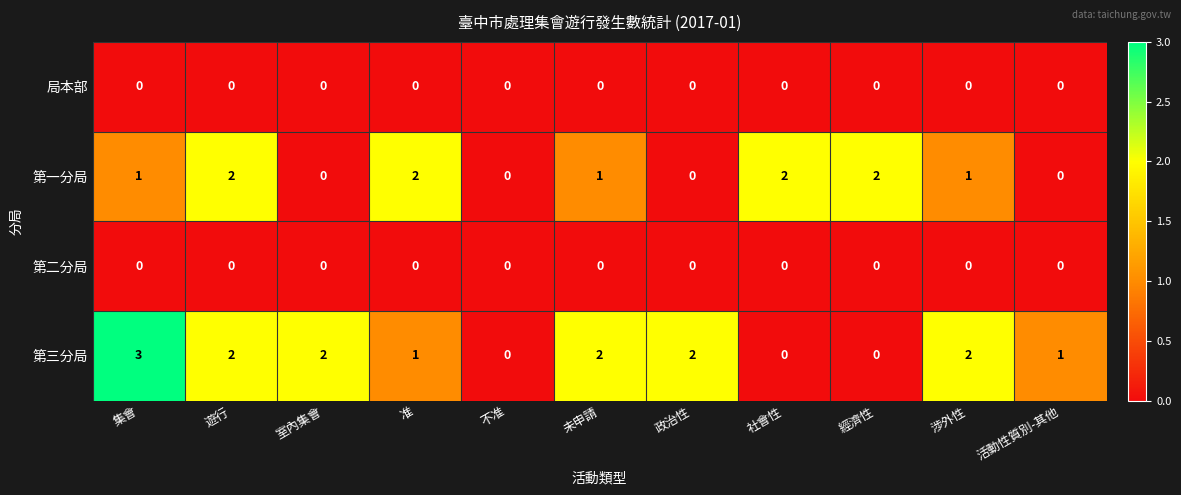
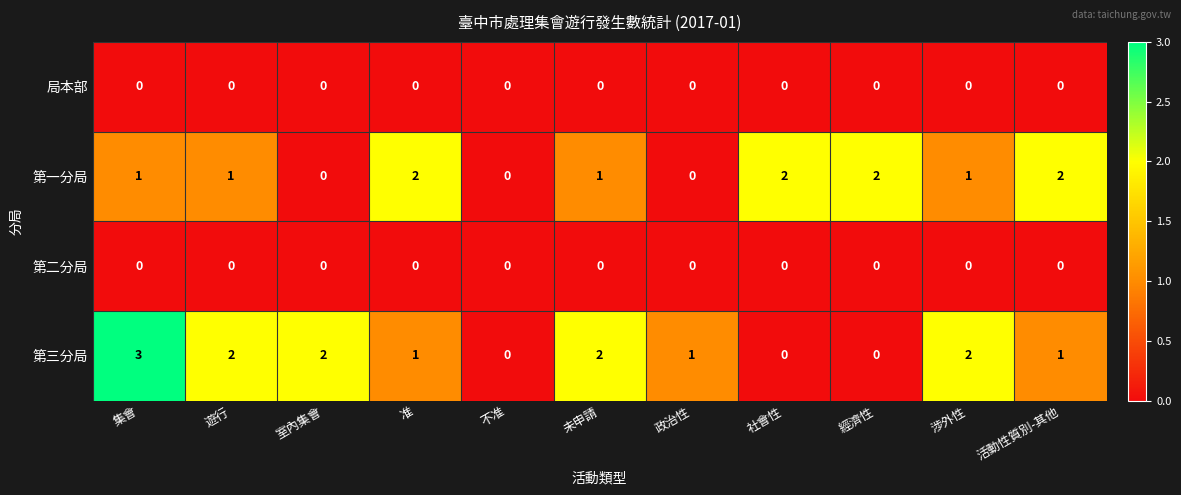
第一分局, 遊行: 2 -> 1
第一分局, 活動性質別-其他: 0 -> 2
第三分局, 政治性: 2 -> 1
